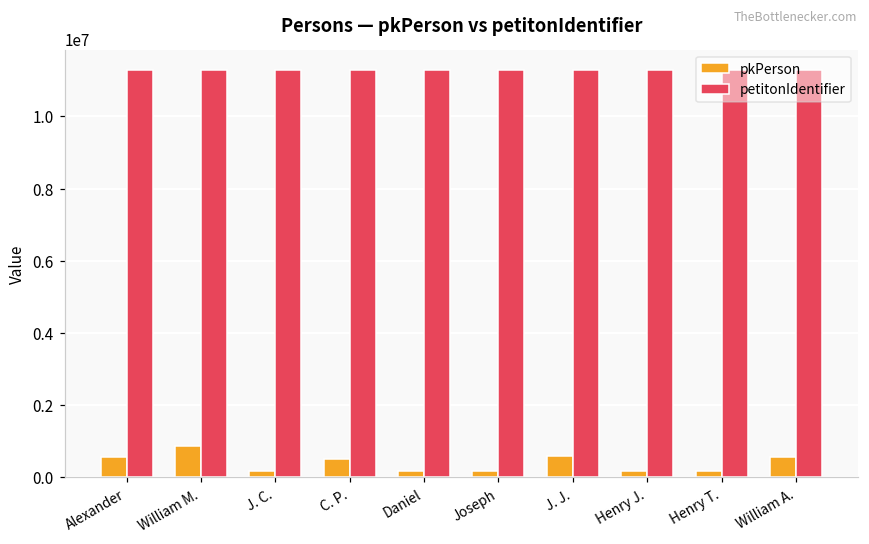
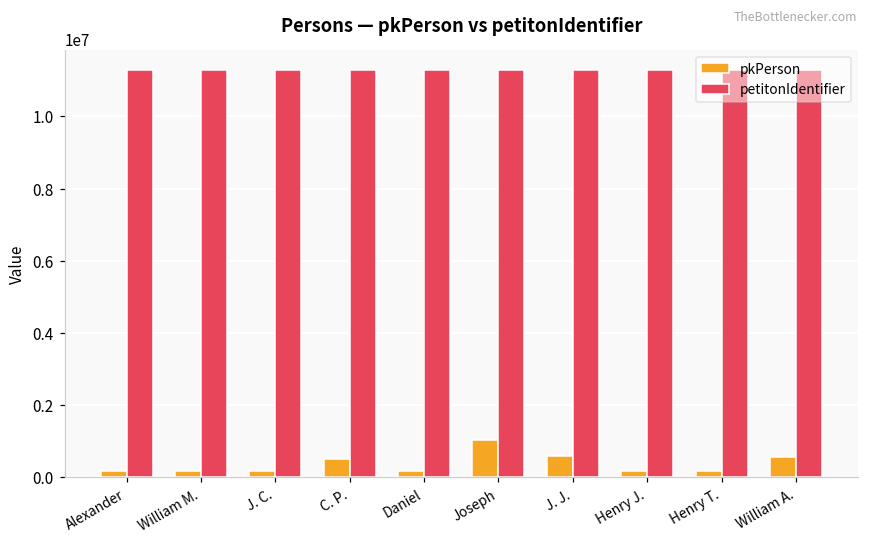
pkPerson, Alexander: 600000 -> 200000
pkPerson, William M.: 900000 -> 200000
pkPerson, Joseph: 200000 -> 1000000
